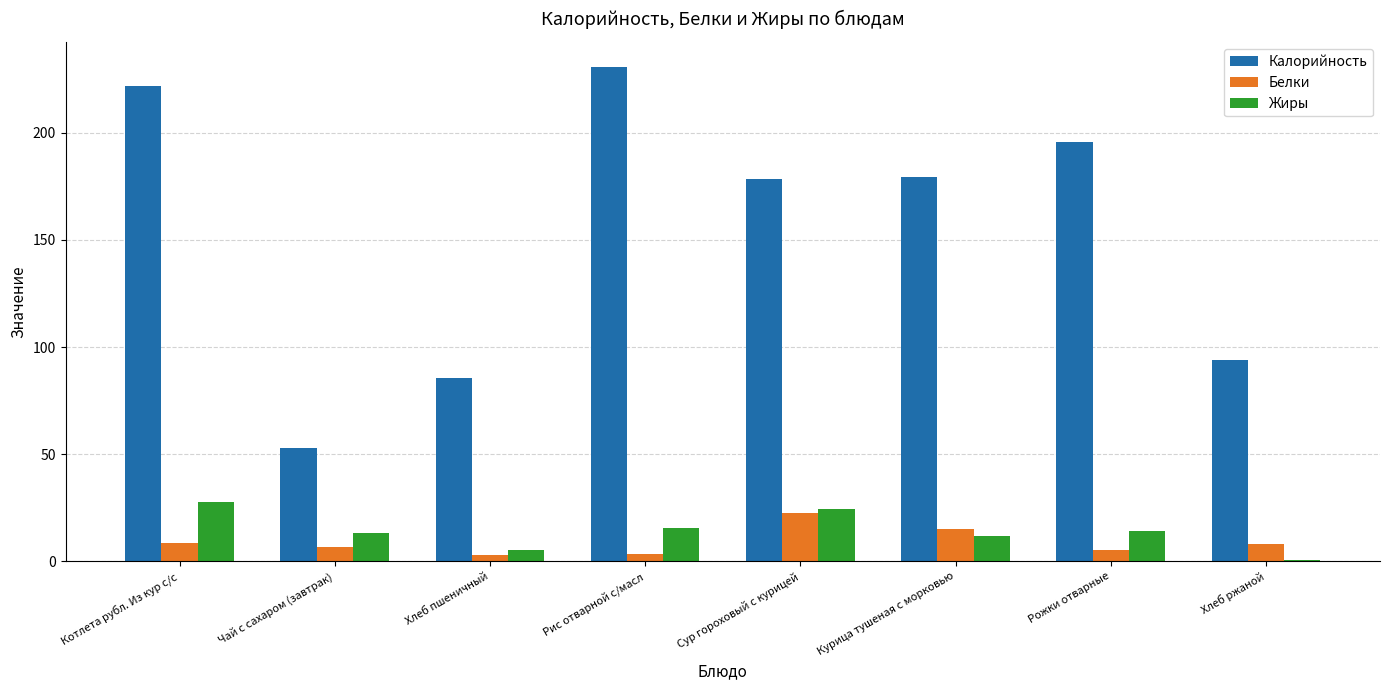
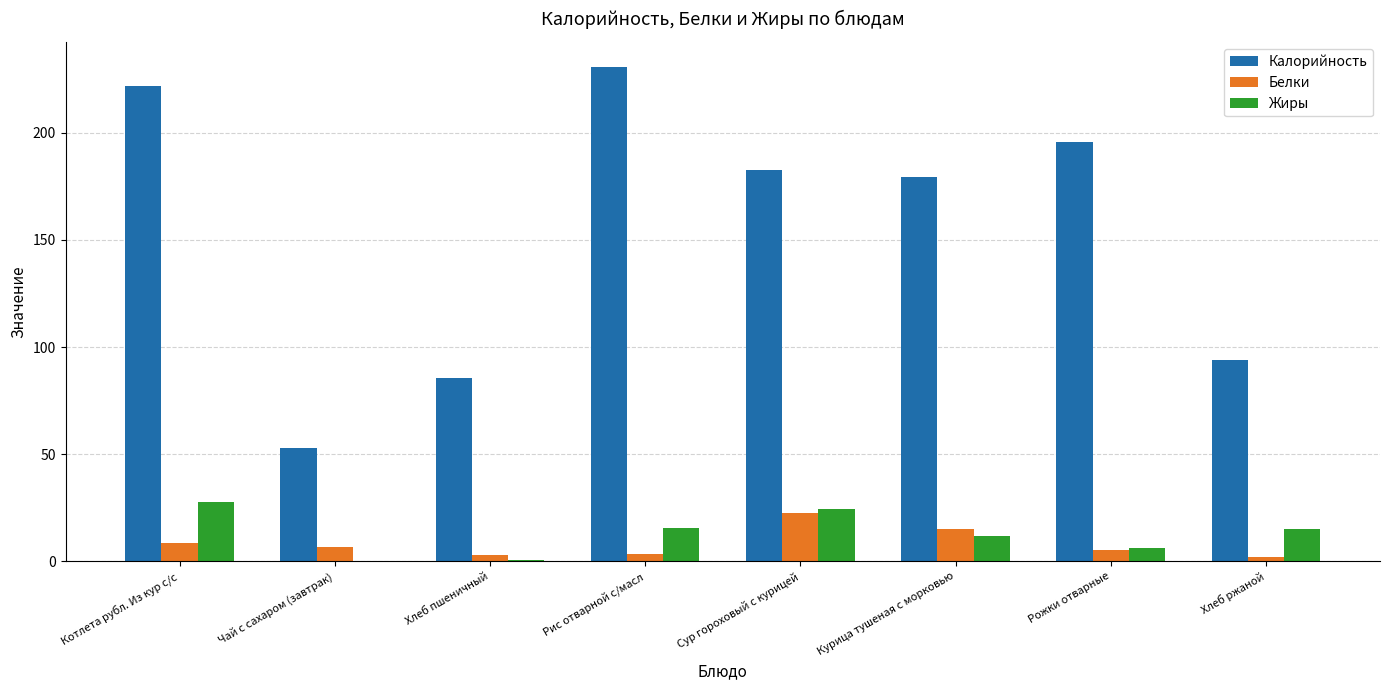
Жиры, Чай с сахаром (завтрак): 13 -> 0
Жиры, Хлеб пшеничный: 5 -> 0
Калорийность, Сур гороховый с курицей: 179 -> 183
Жиры, Рожки отварные: 14 -> 6
Белки, Хлеб ржаной: 8 -> 2
Жиры, Хлеб ржаной: 0 -> 15
